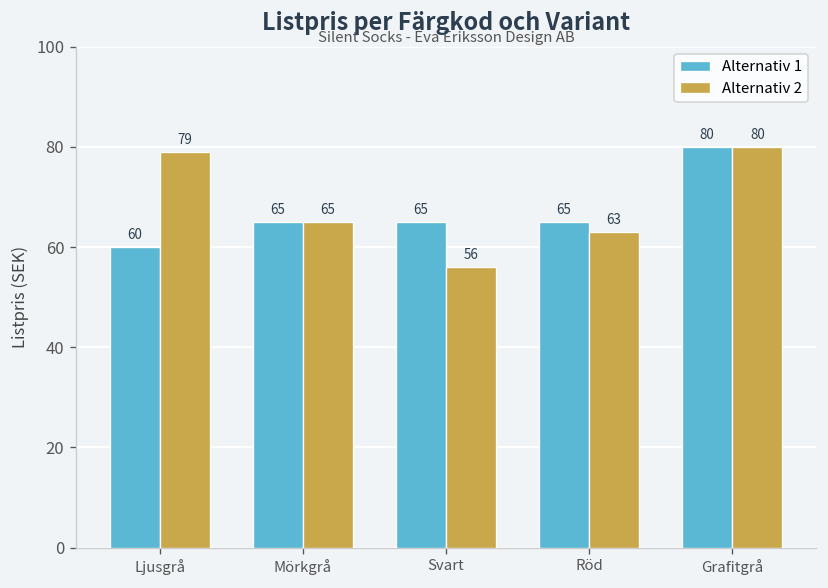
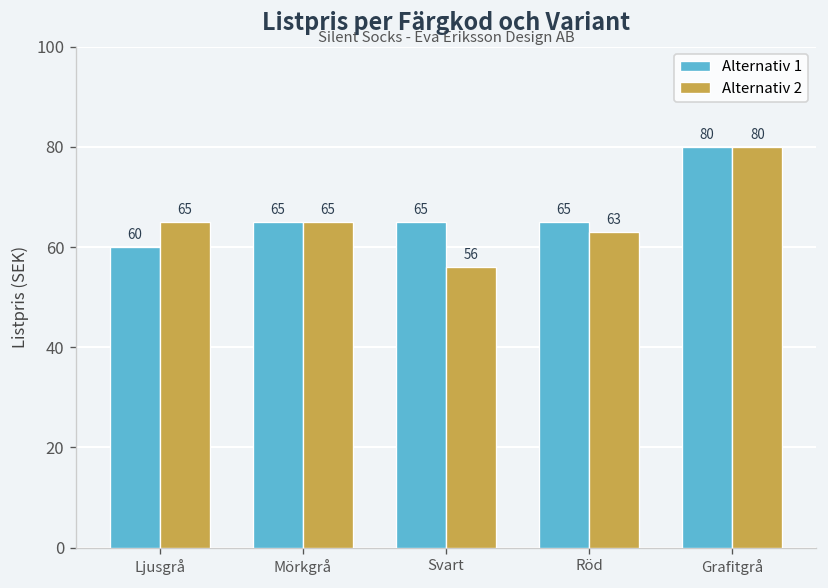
Alternativ 2, Ljusgrå: 79 -> 65
